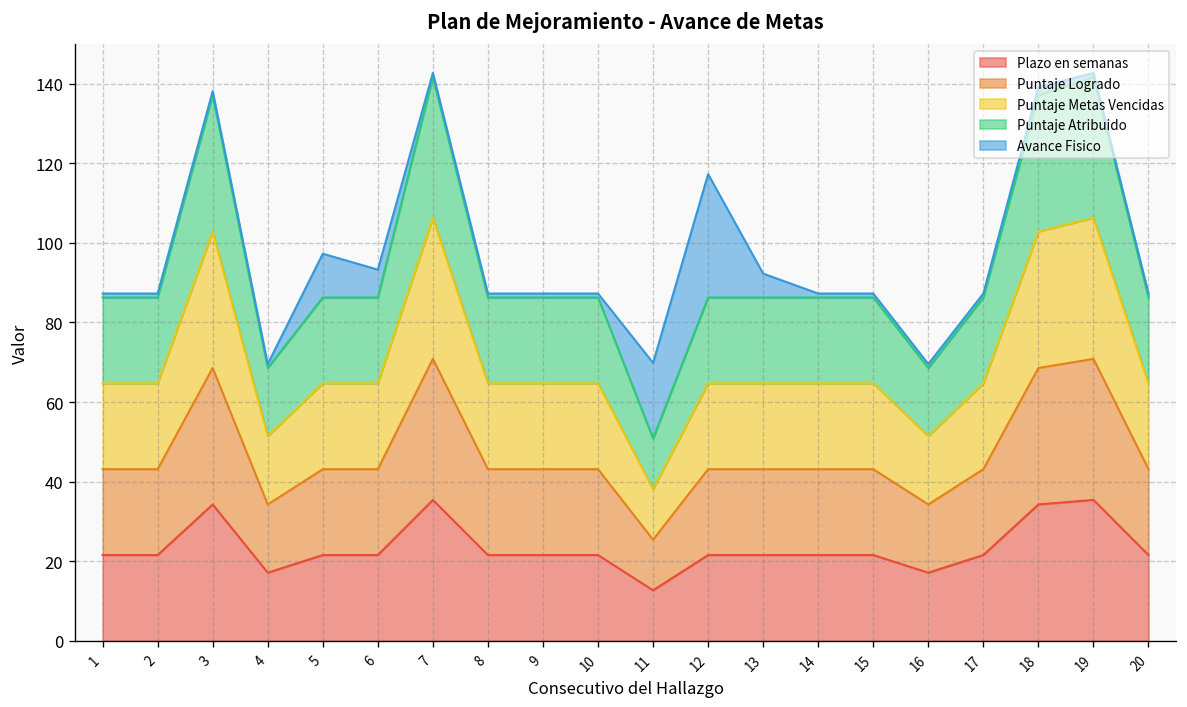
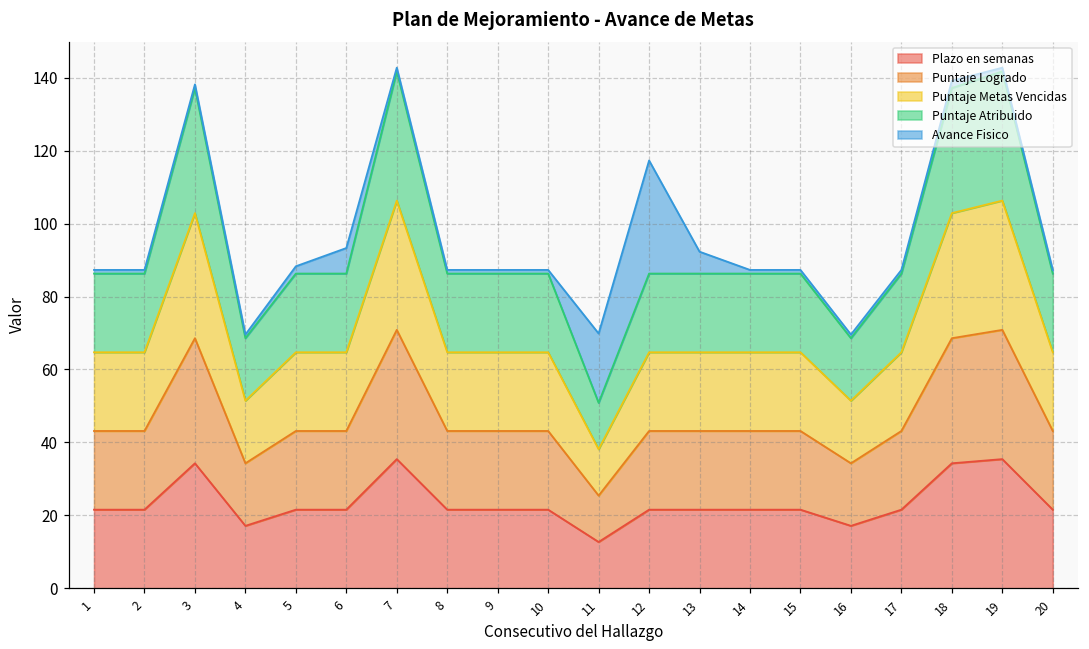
Avance Fisico, 5: 11 -> 2
